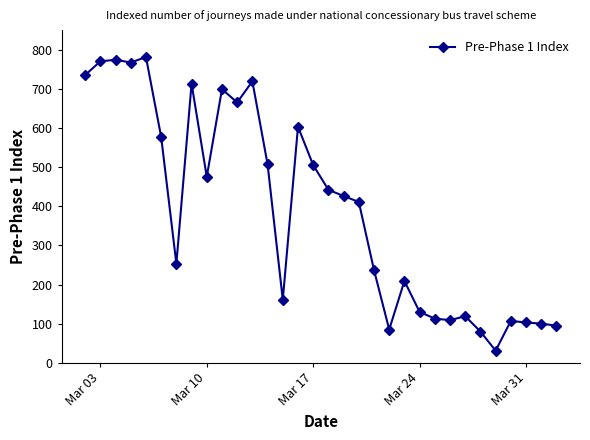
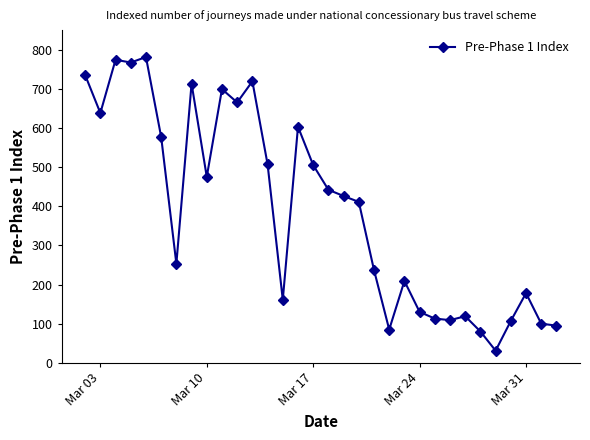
Mar 03: 770 -> 640
Mar 31: 100 -> 180
